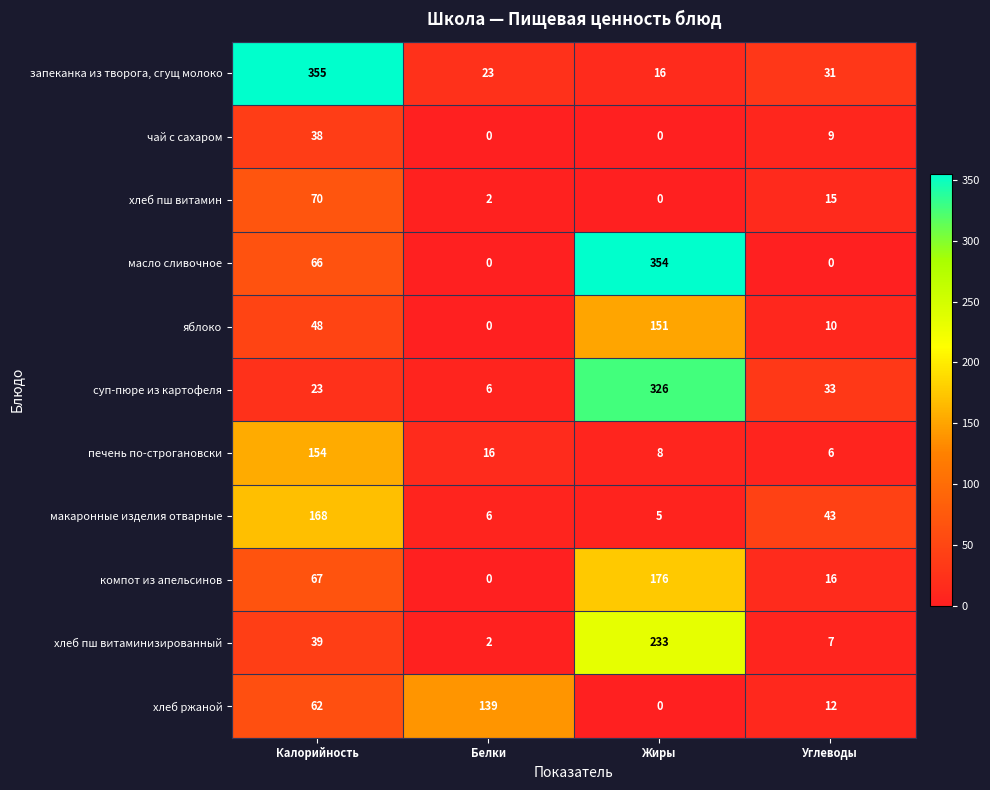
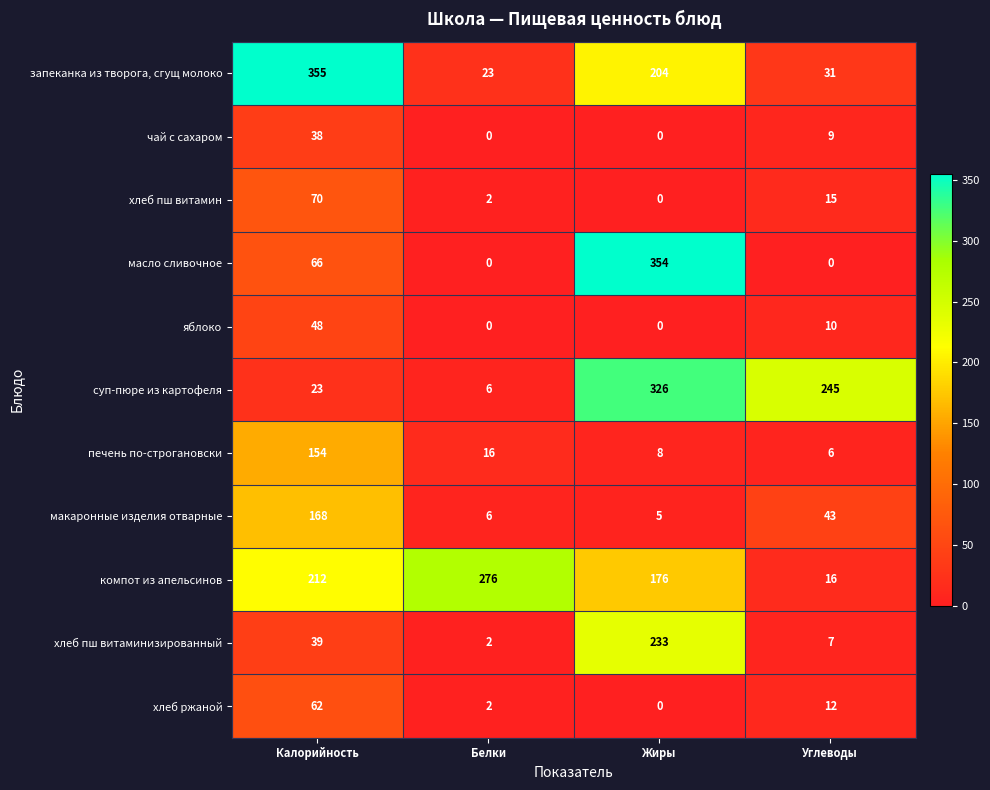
запеканка из творога, сгущ молоко, Жиры: 16 -> 204
яблоко, Жиры: 151 -> 0
суп-пюре из картофеля, Углеводы: 33 -> 245
компот из апельсинов, Калорийность: 67 -> 212
компот из апельсинов, Белки: 0 -> 276
хлеб ржаной, Белки: 139 -> 2
